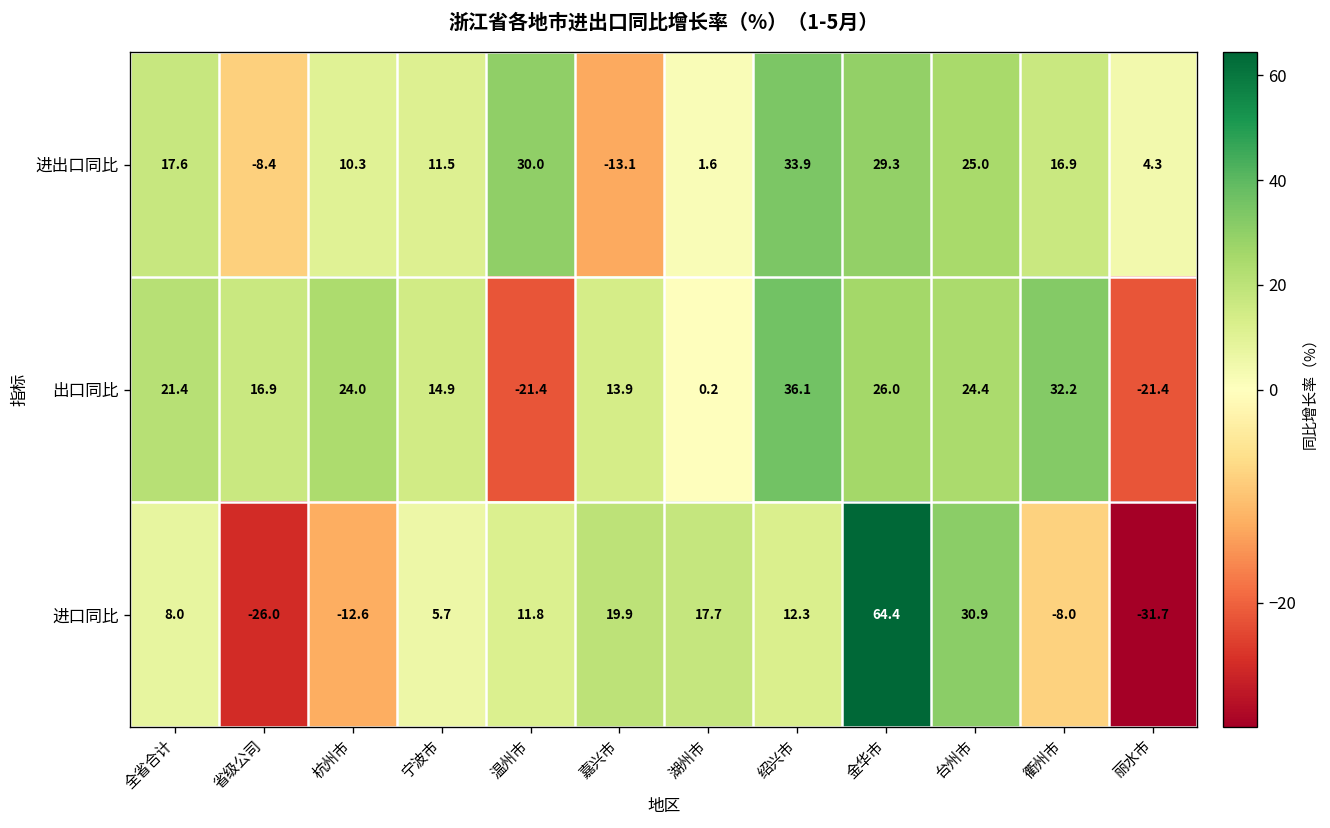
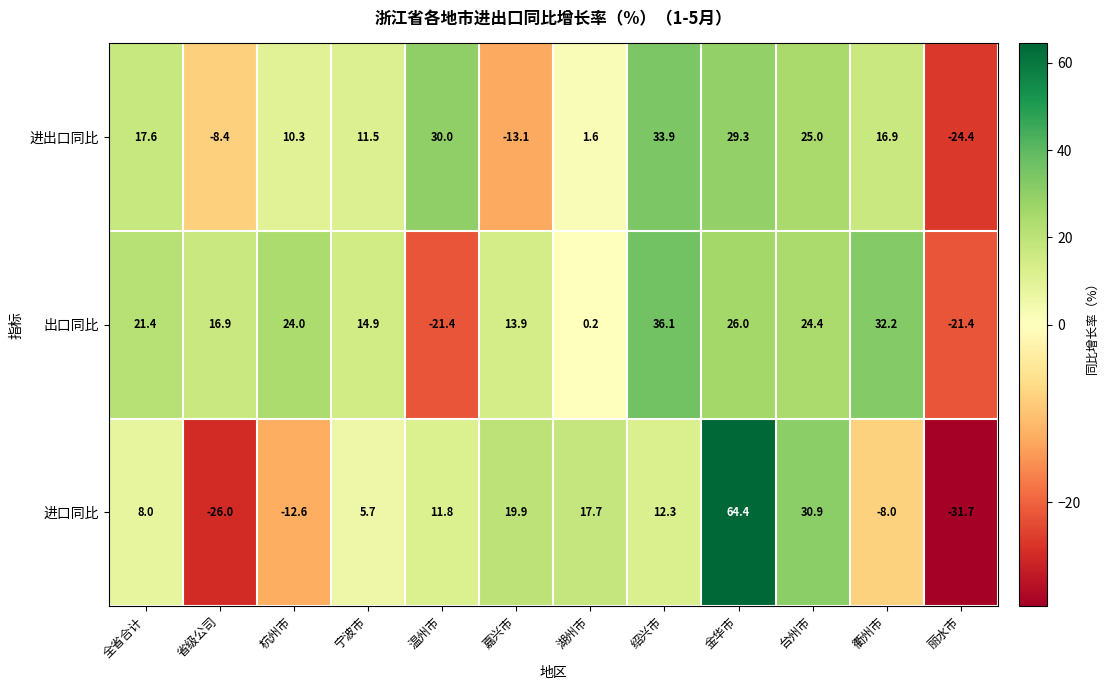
进出口同比, 丽水市: 4.3 -> -24.4
